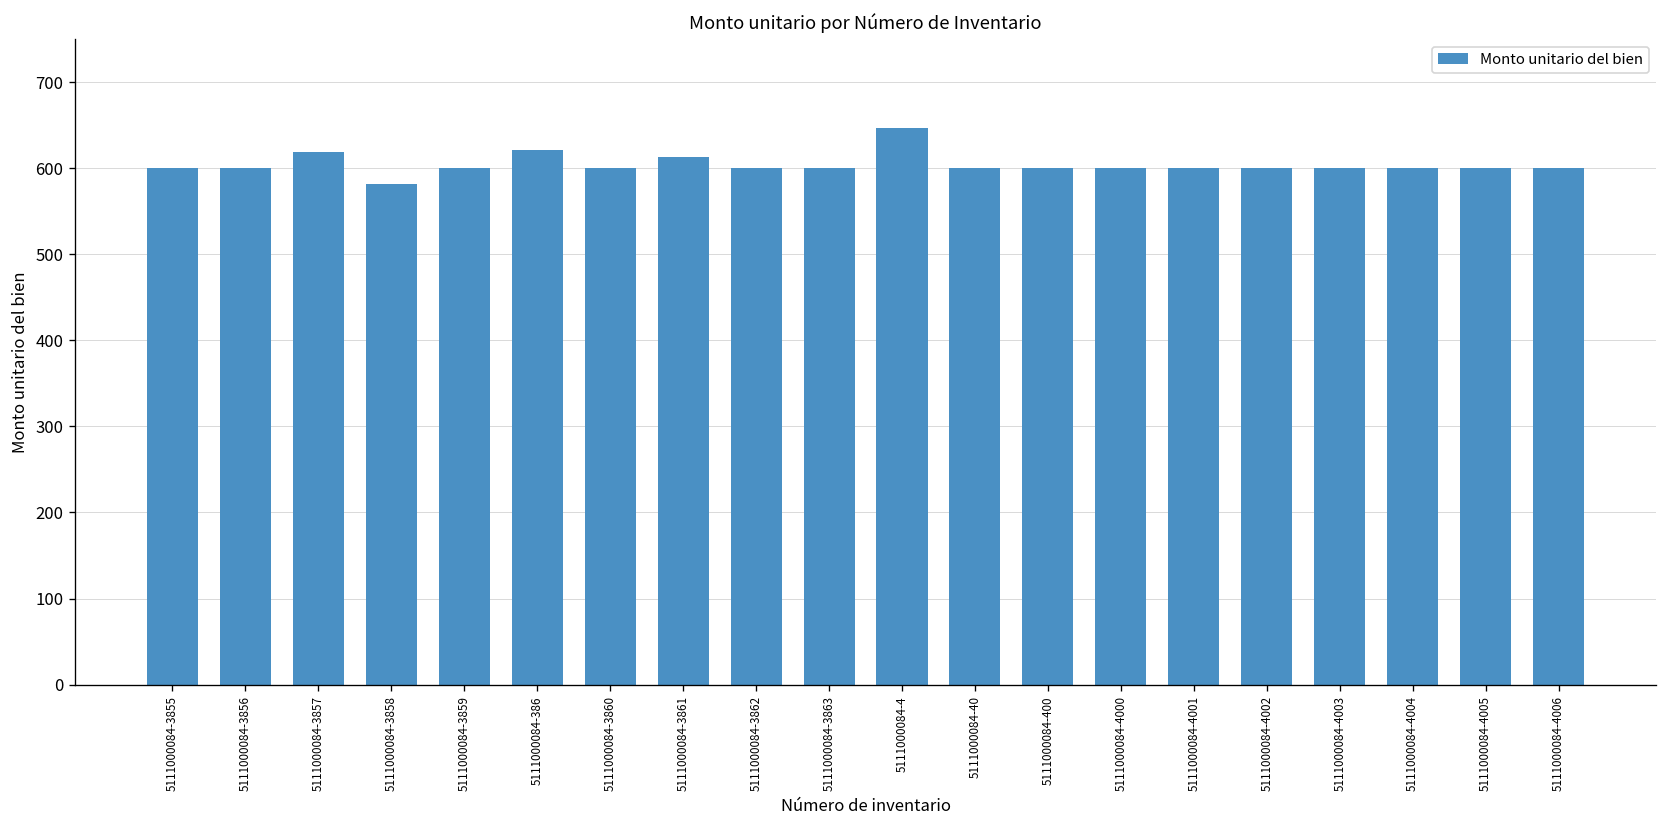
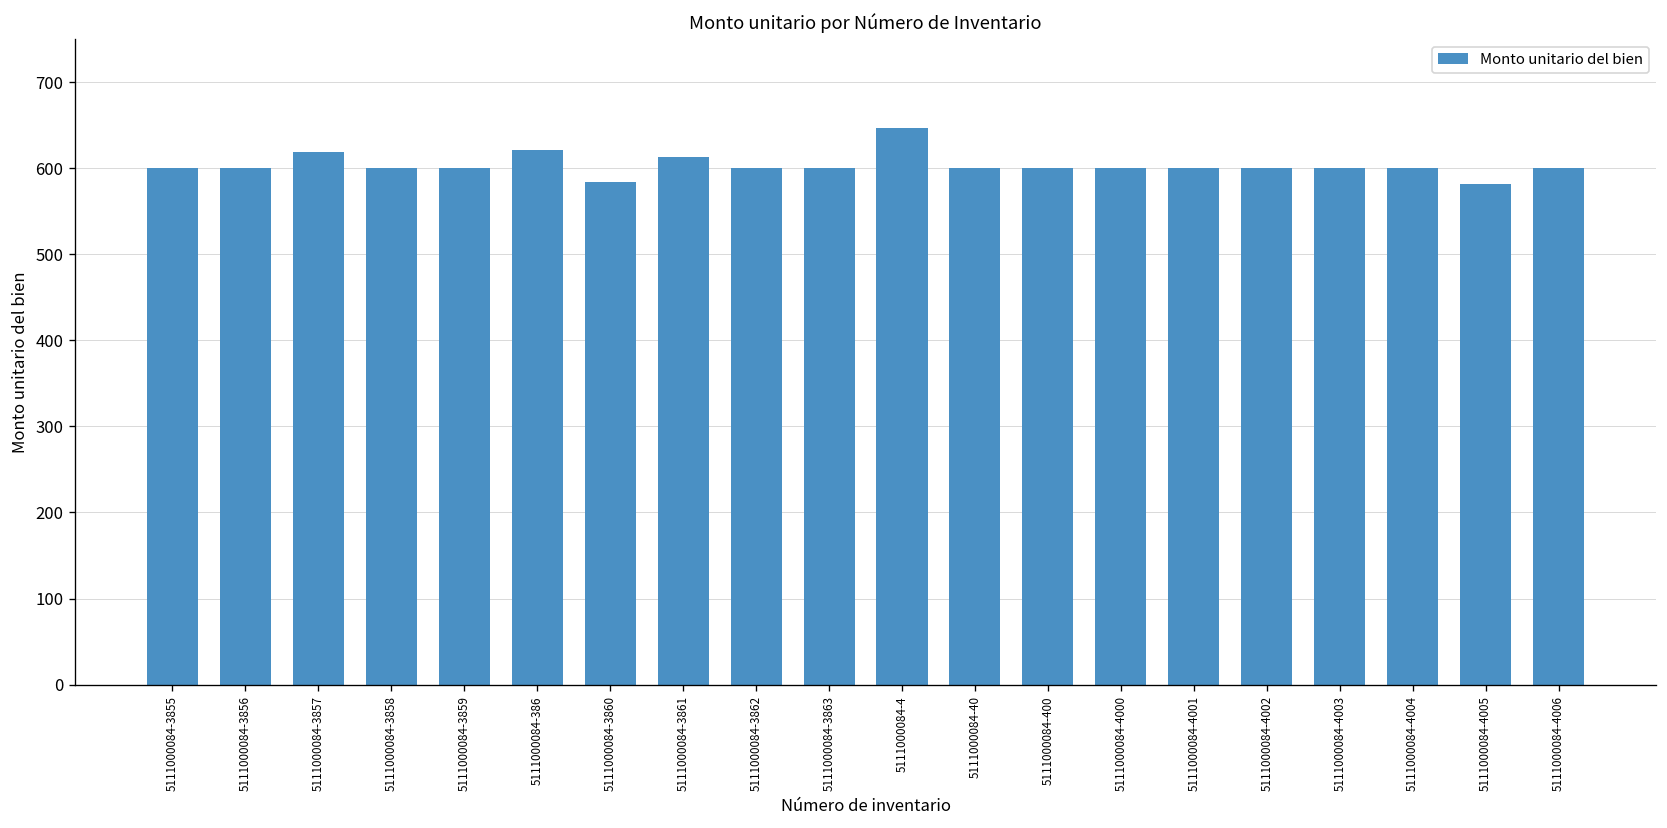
5111000084-3858: 580 -> 600
5111000084-3860: 600 -> 580
5111000084-4005: 600 -> 580
